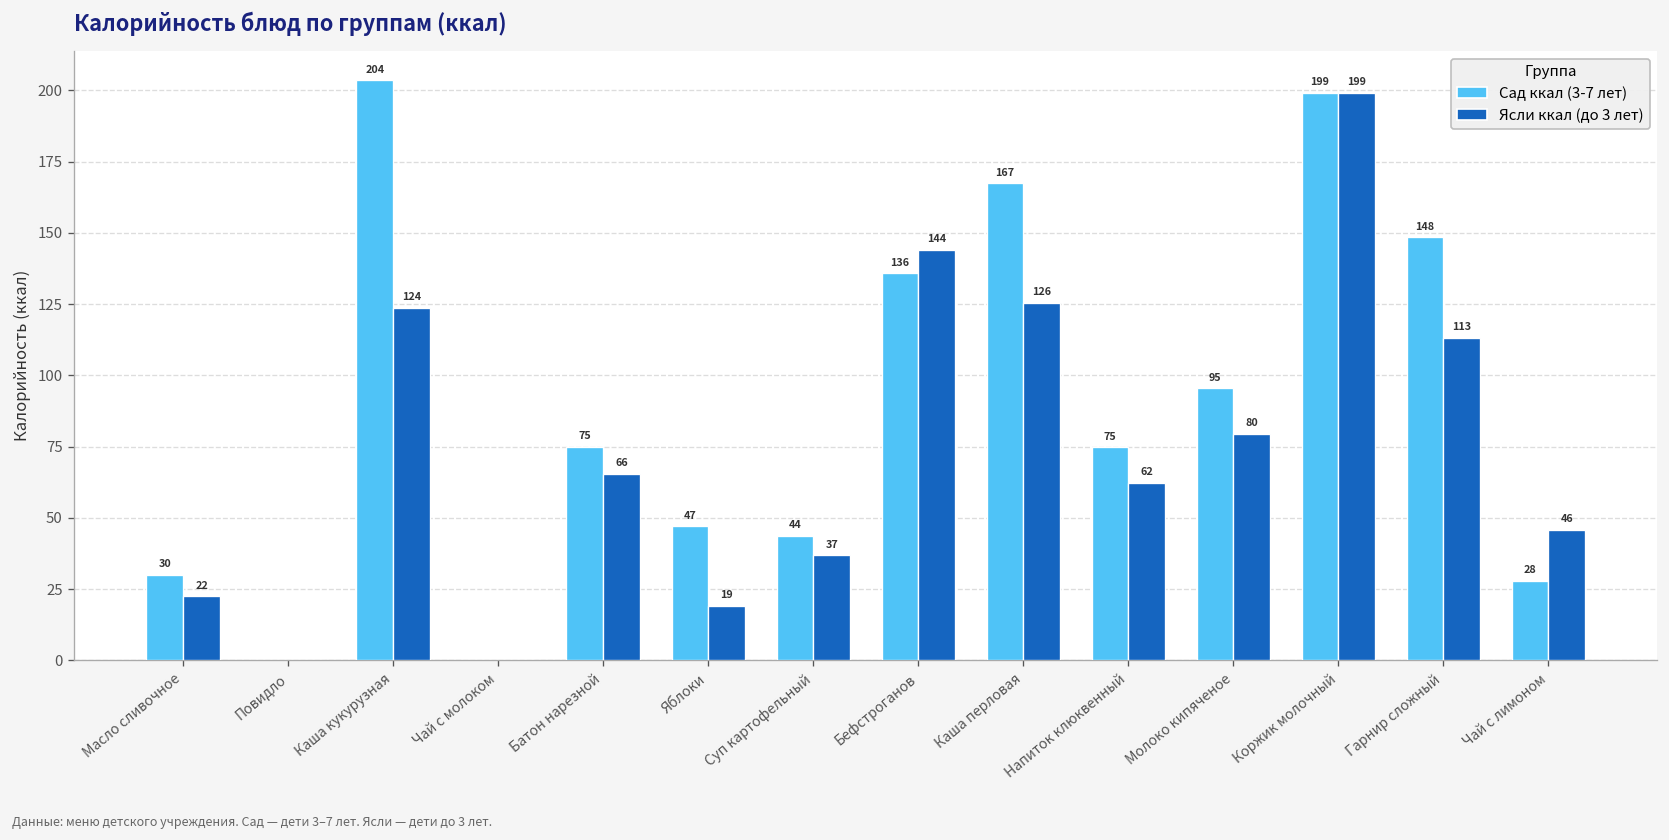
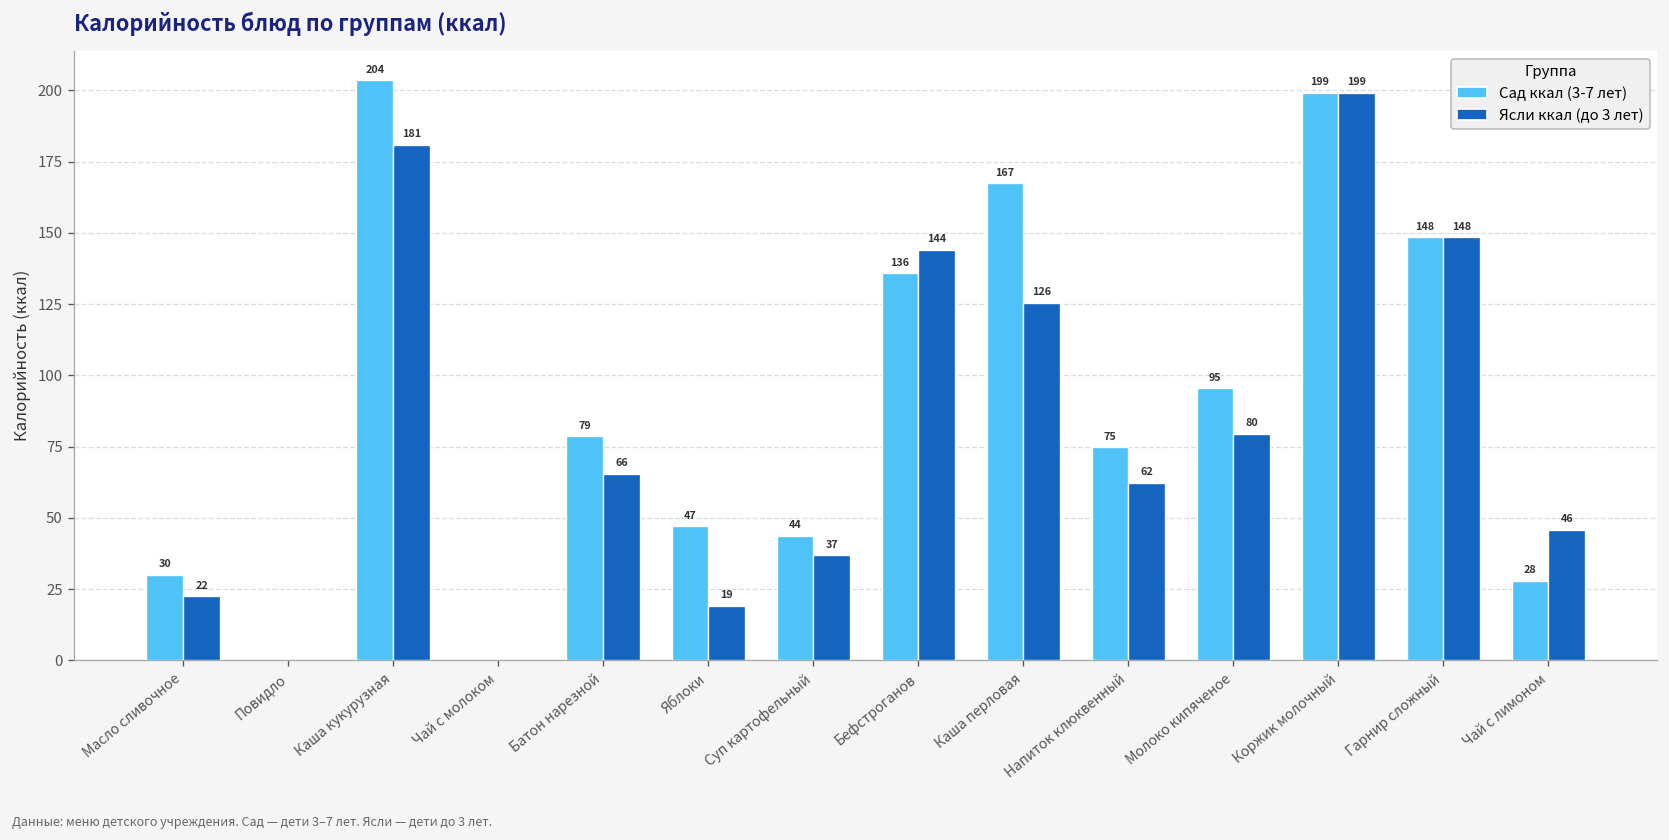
Ясли ккал (до 3 лет), Каша кукурузная: 124 -> 181
Сад ккал (3-7 лет), Батон нарезной: 75 -> 79
Ясли ккал (до 3 лет), Гарнир сложный: 113 -> 148
